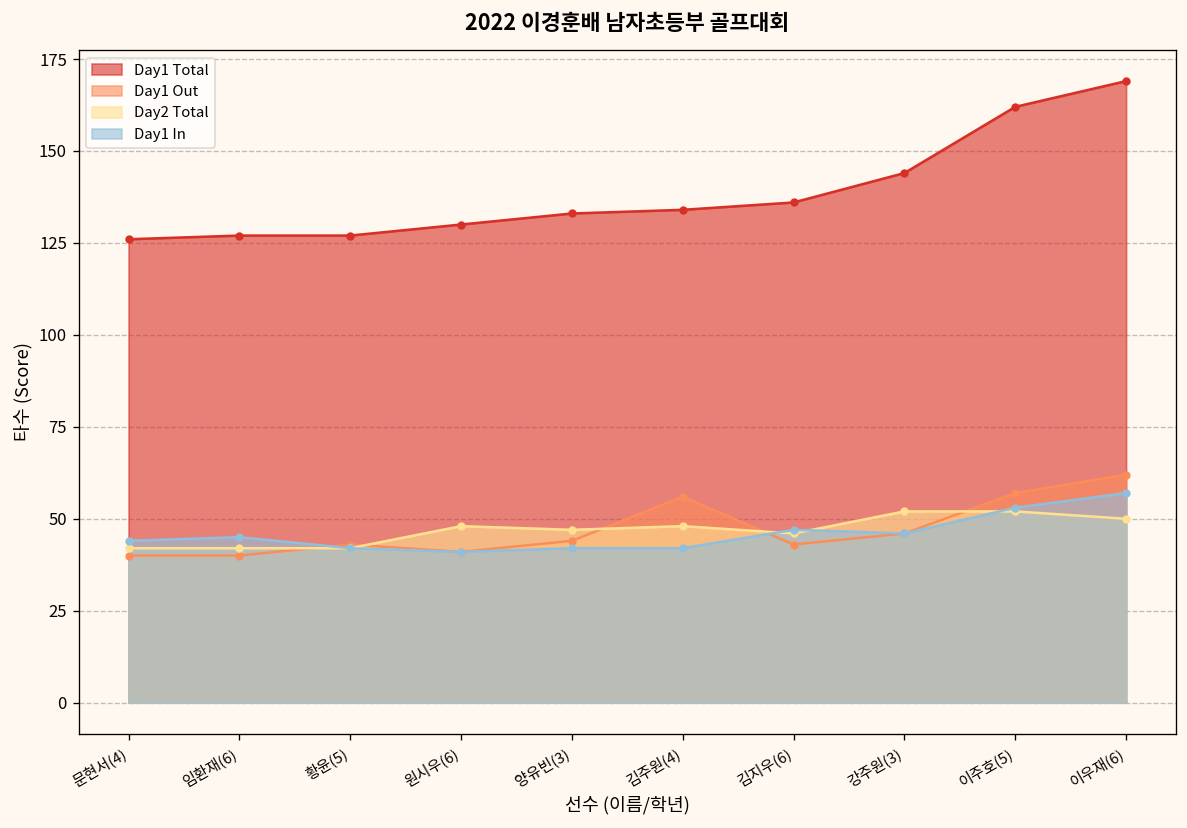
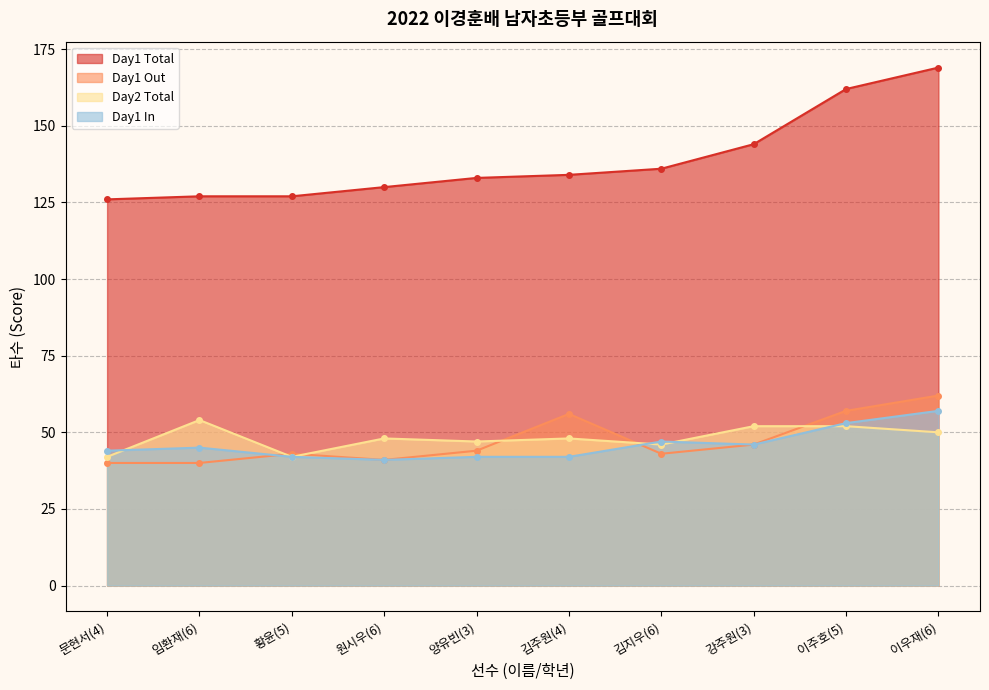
Day2 Total, 임환재(6): 42 -> 54
